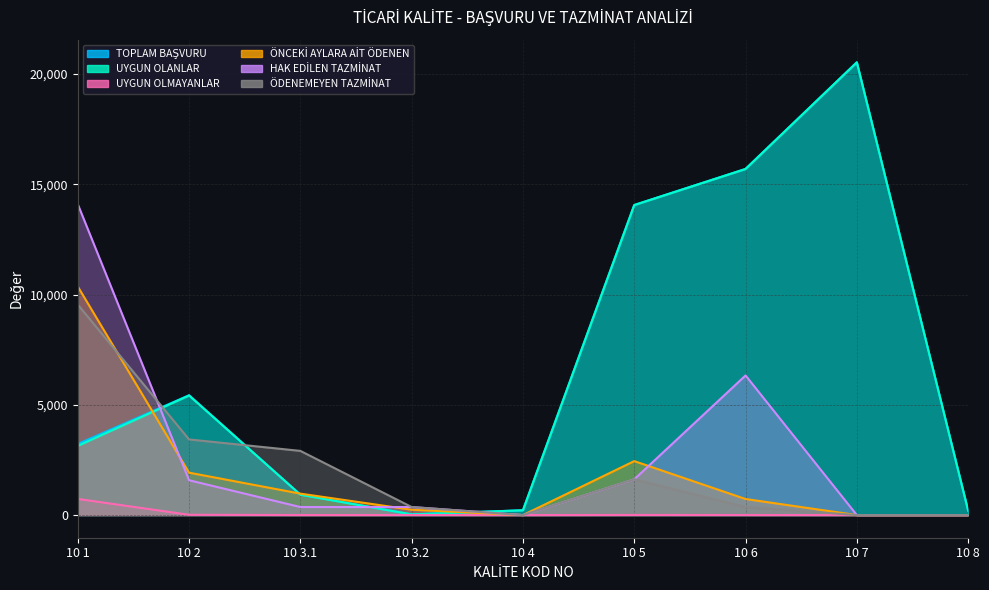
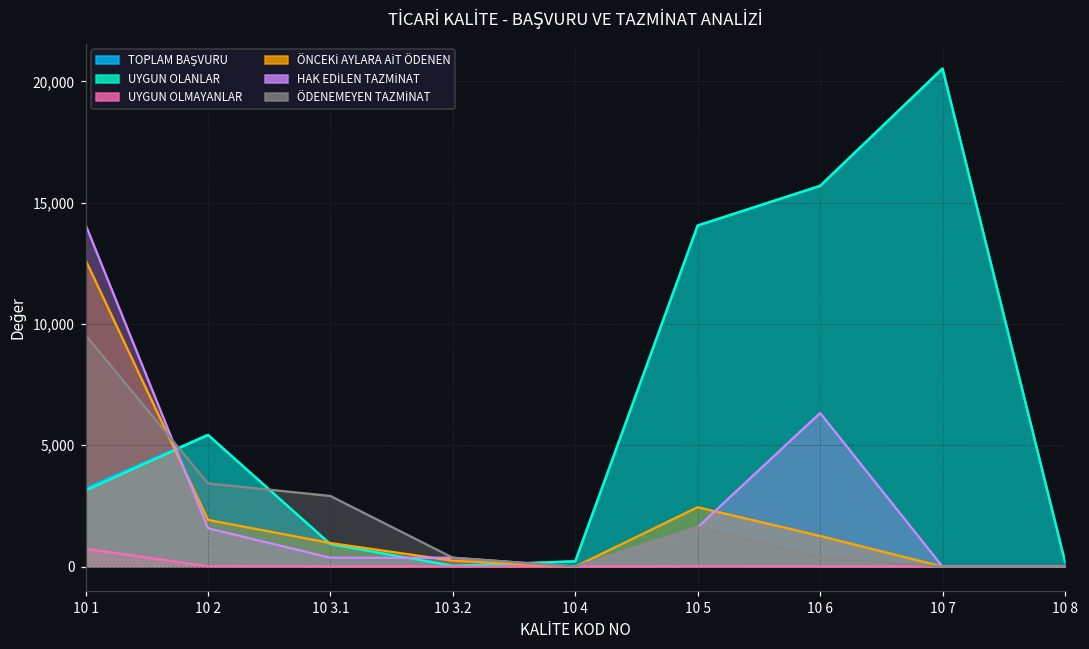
ÖNCEKİ AYLARA AİT ÖDENEN, 10 1: 10,400 -> 12,600
ÖNCEKİ AYLARA AİT ÖDENEN, 10 6: 700 -> 1,300
